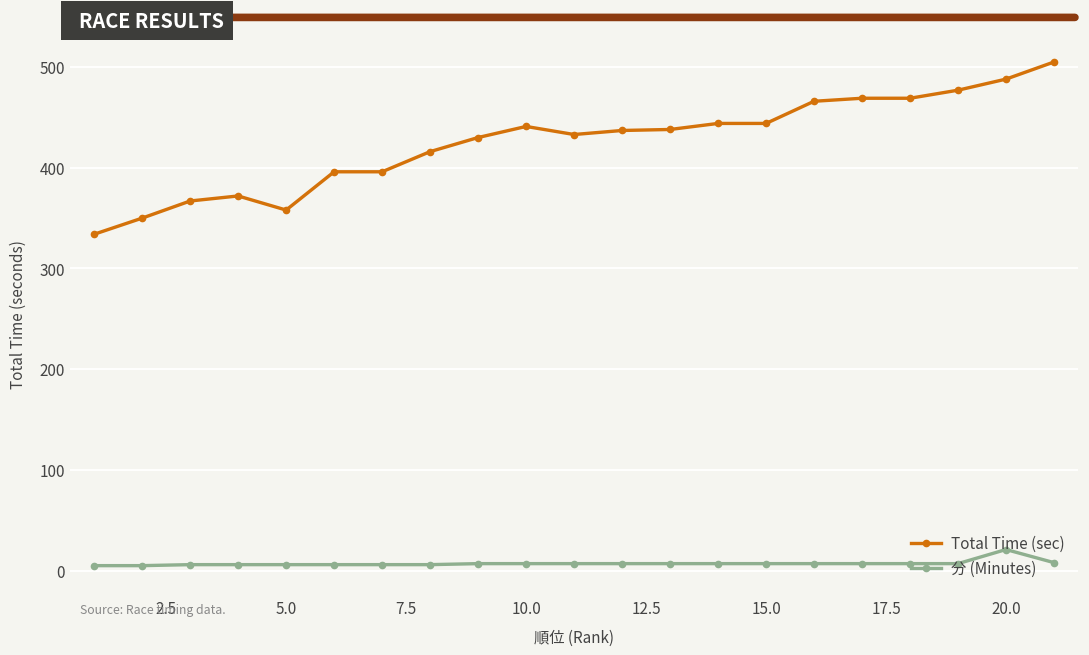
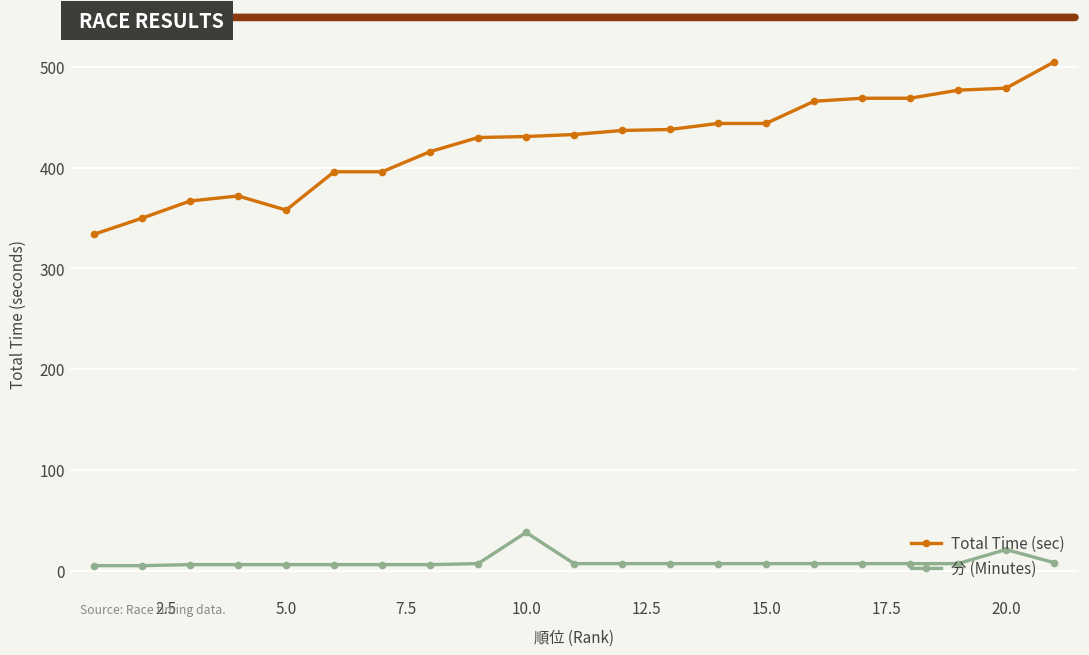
Total Time (sec), 10.0: 440 -> 430
分 (Minutes), 10.0: 10 -> 40
Total Time (sec), 20.0: 490 -> 480
